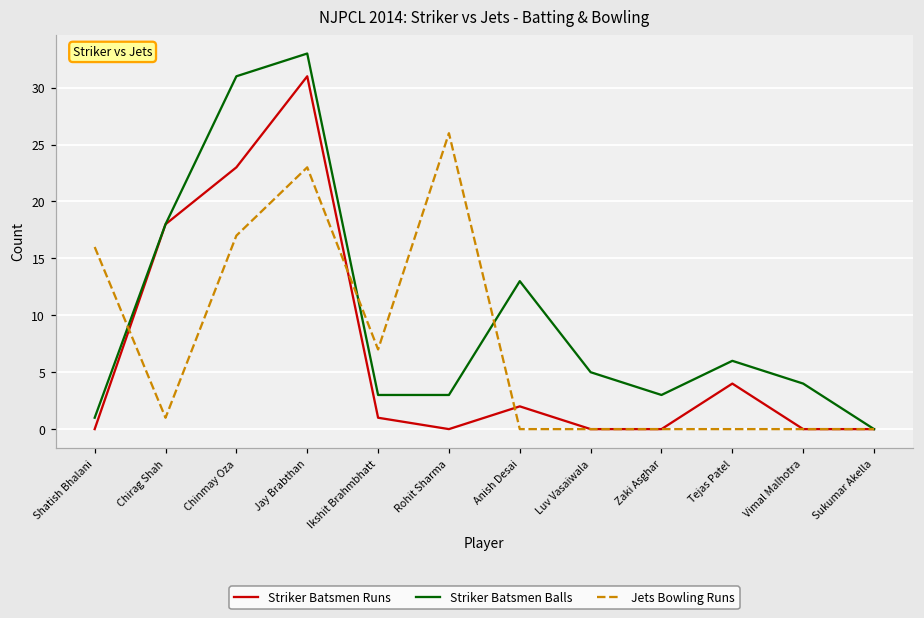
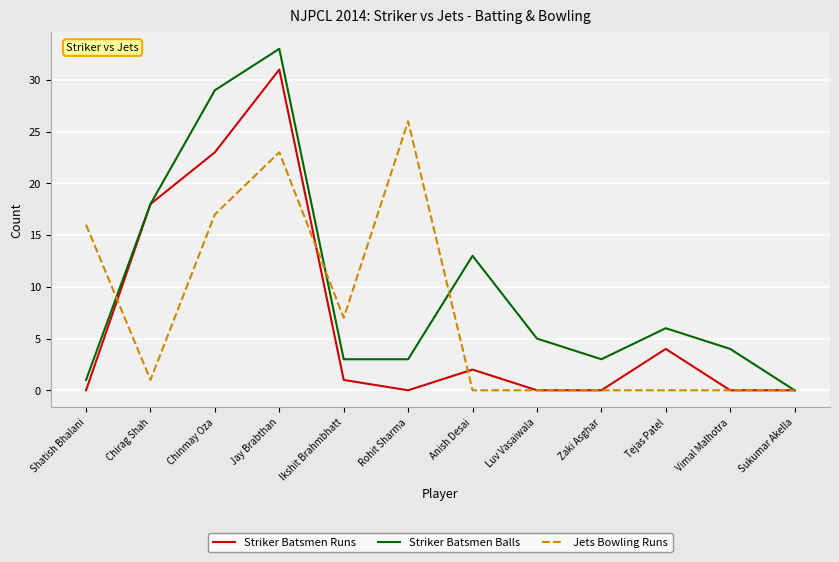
Striker Batsmen Balls, Chinmay Oza: 31 -> 29
